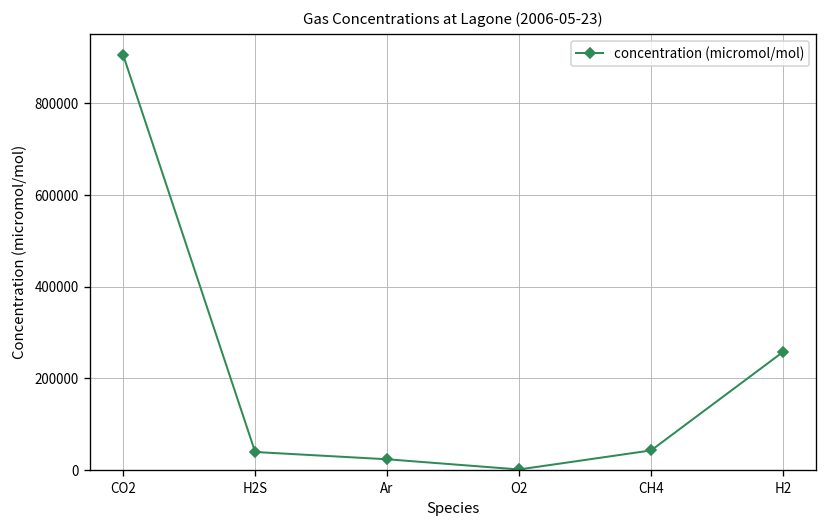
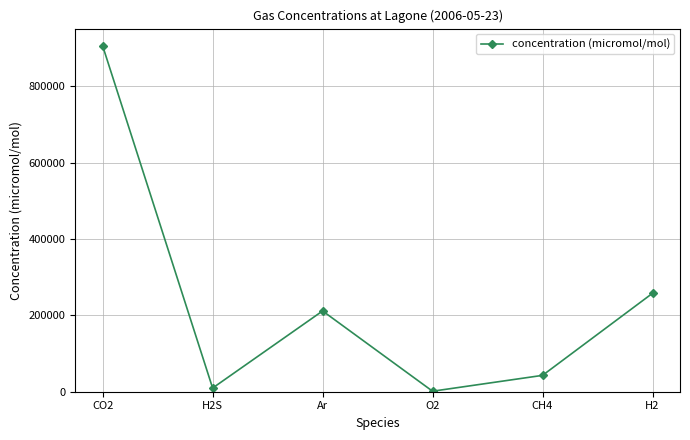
H2S: 40000 -> 10000
Ar: 20000 -> 210000
